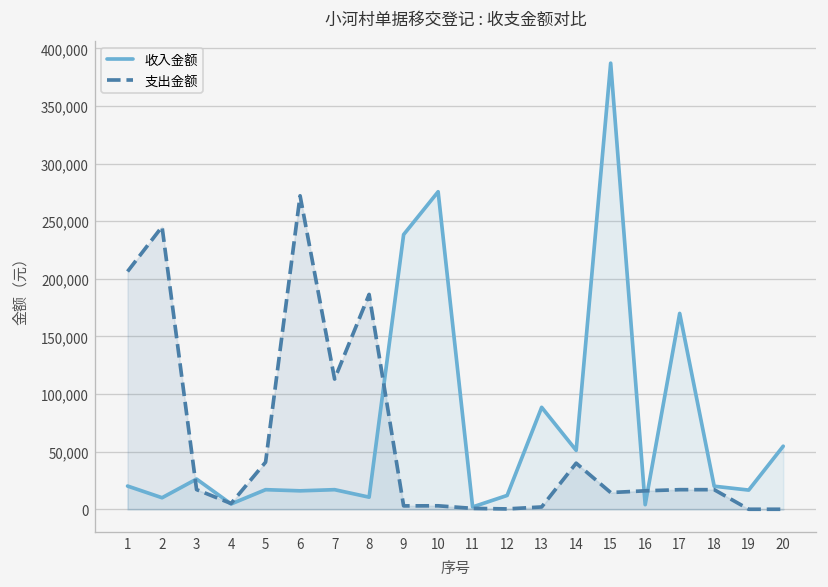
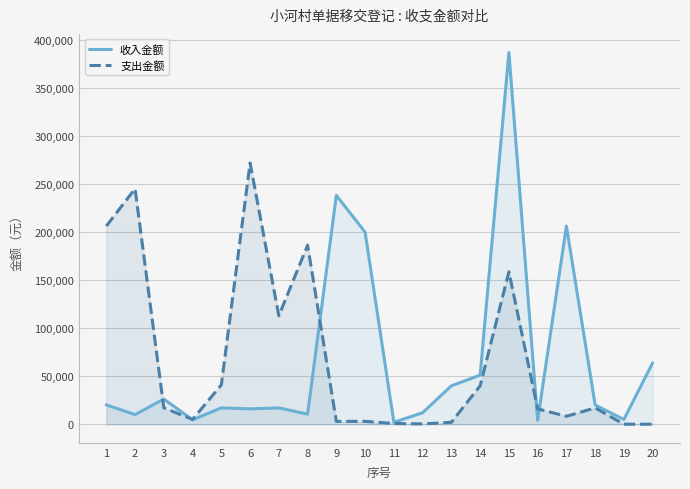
收入金额, 10: 280,000 -> 200,000
收入金额, 13: 90,000 -> 40,000
支出金额, 15: 10,000 -> 160,000
收入金额, 17: 170,000 -> 210,000
支出金额, 17: 20,000 -> 10,000
收入金额, 19: 20,000 -> 10,000
收入金额, 20: 50,000 -> 60,000
